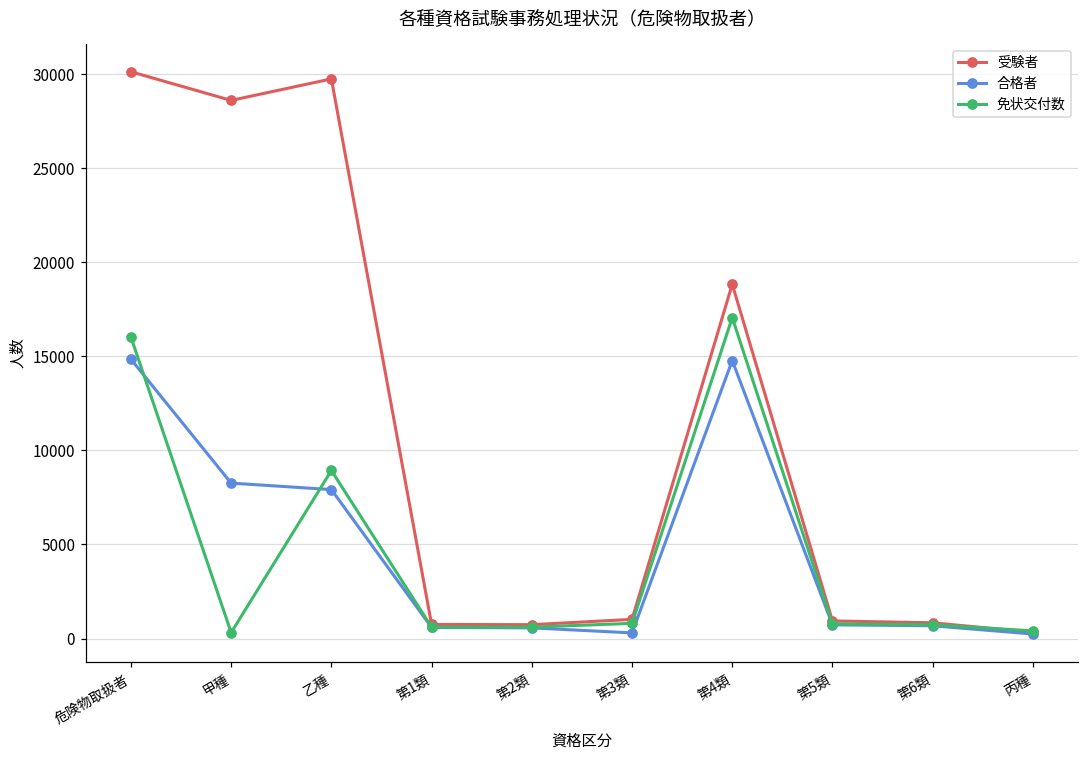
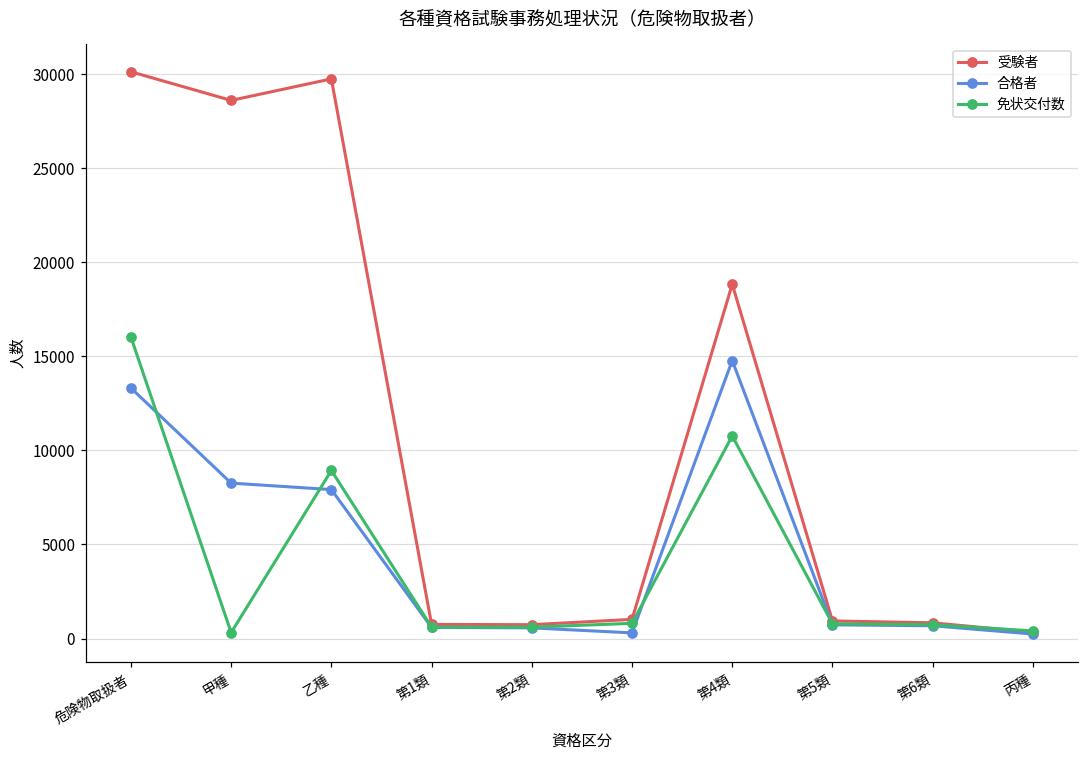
合格者, 危険物取扱者: 14800 -> 13300
免状交付数, 第4類: 17100 -> 10800
